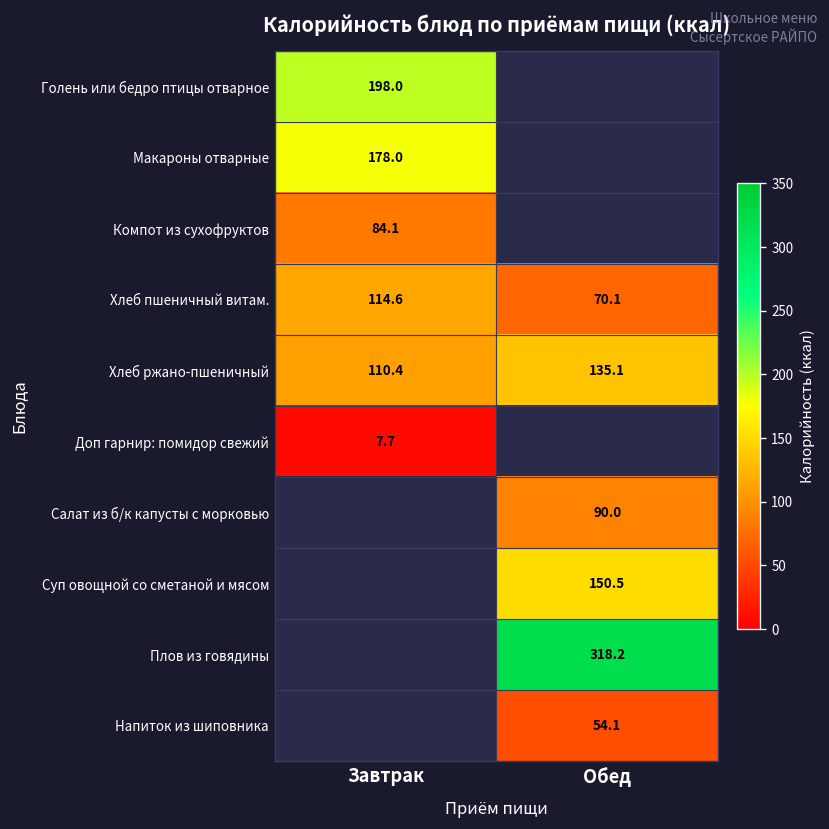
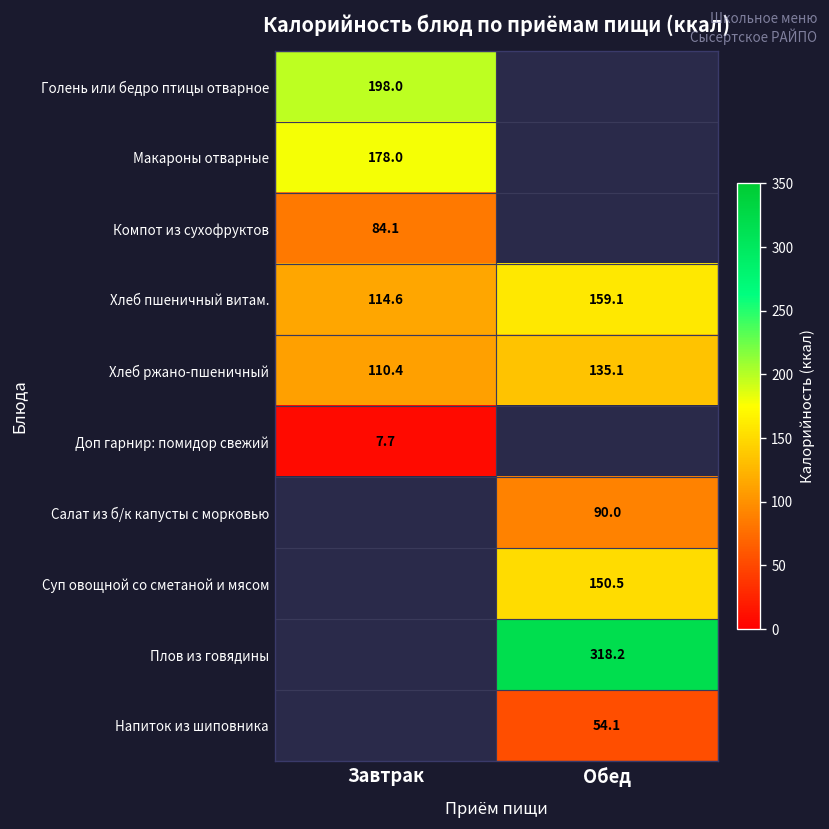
Хлеб пшеничный витам., Обед: 70.1 -> 159.1
